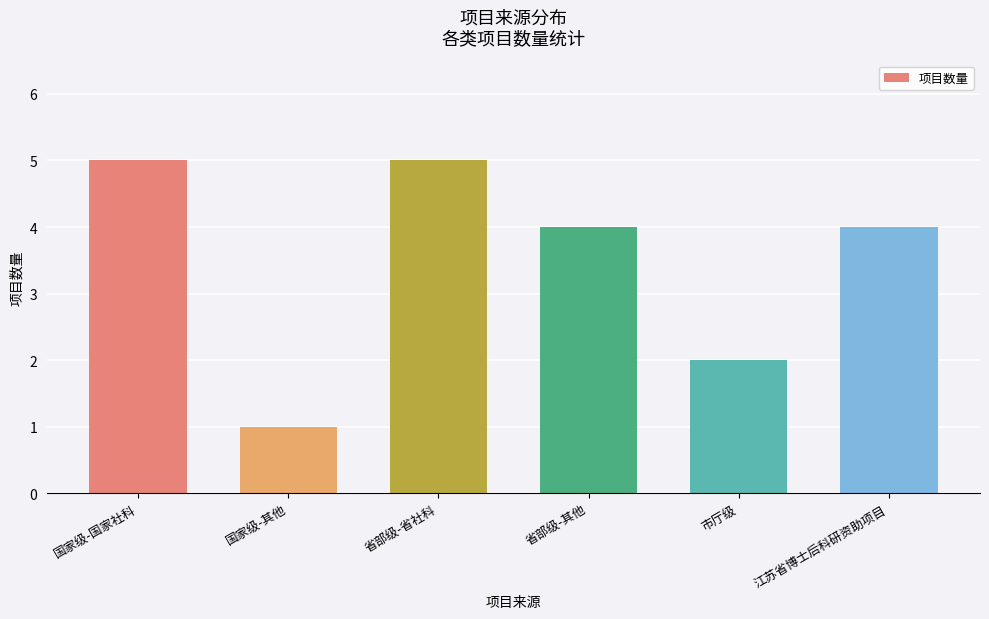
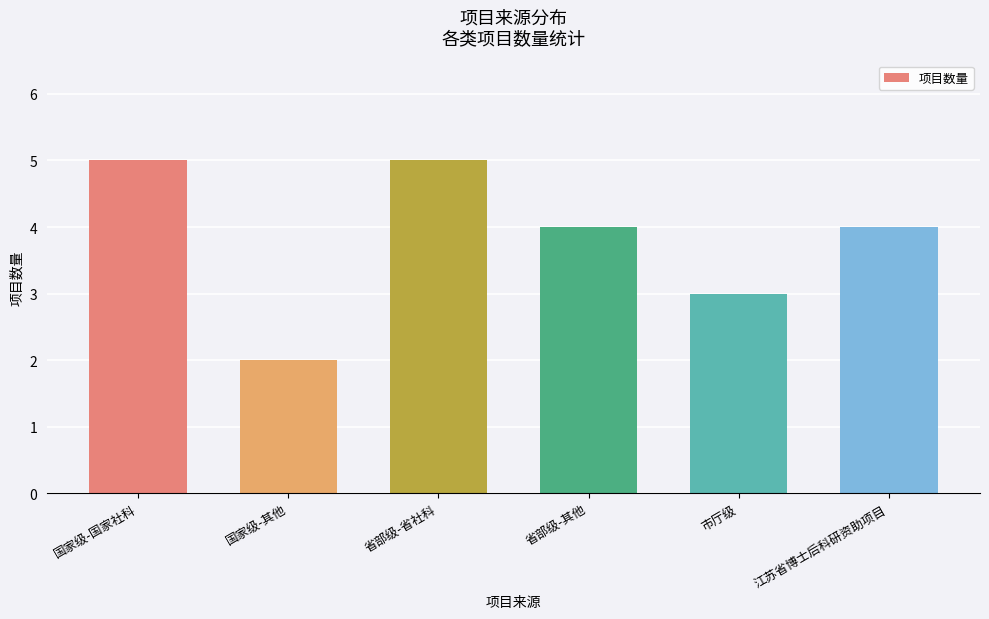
国家级-其他: 1 -> 2
市厅级: 2 -> 3
